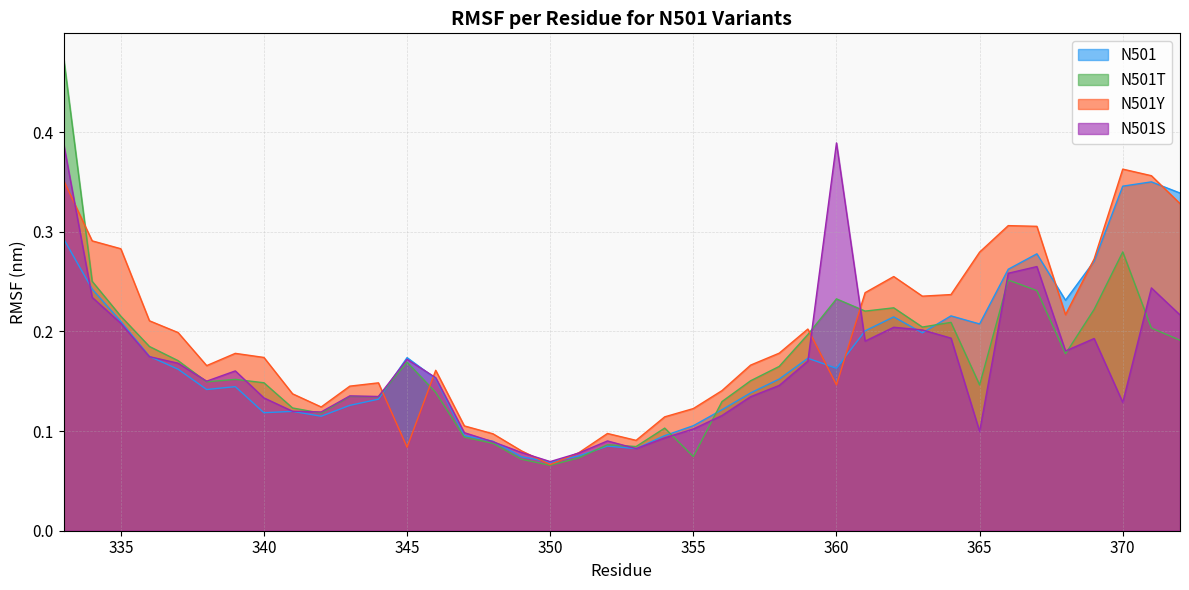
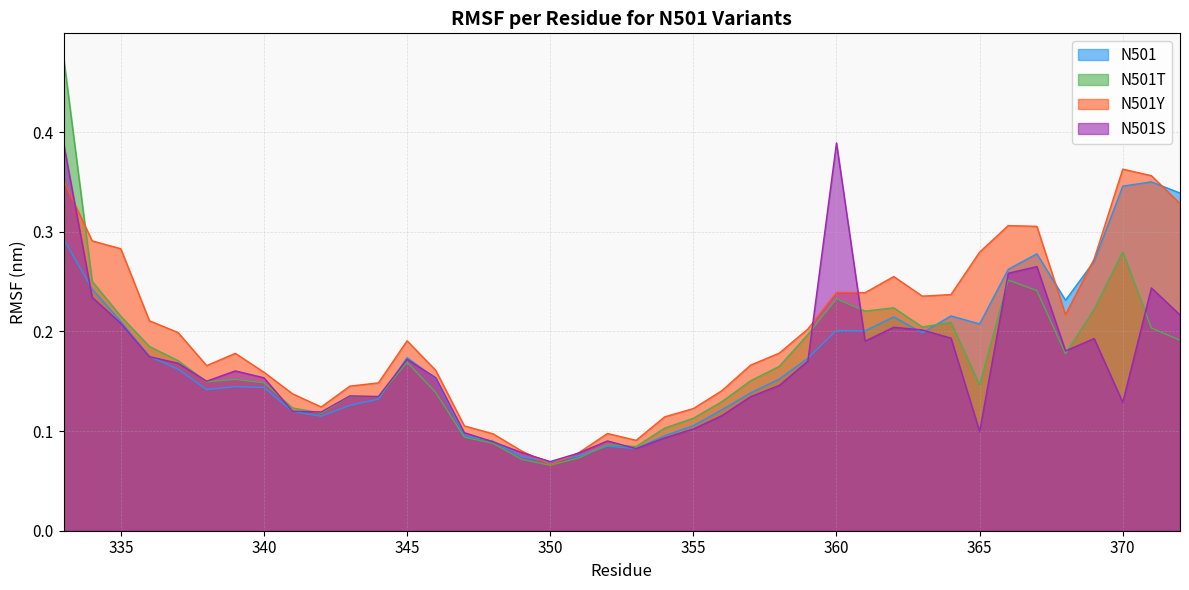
N501, 340: 0.12 -> 0.14
N501Y, 340: 0.17 -> 0.16
N501S, 340: 0.13 -> 0.15
N501Y, 345: 0.08 -> 0.19
N501T, 355: 0.07 -> 0.11
N501, 360: 0.16 -> 0.20
N501Y, 360: 0.15 -> 0.24
